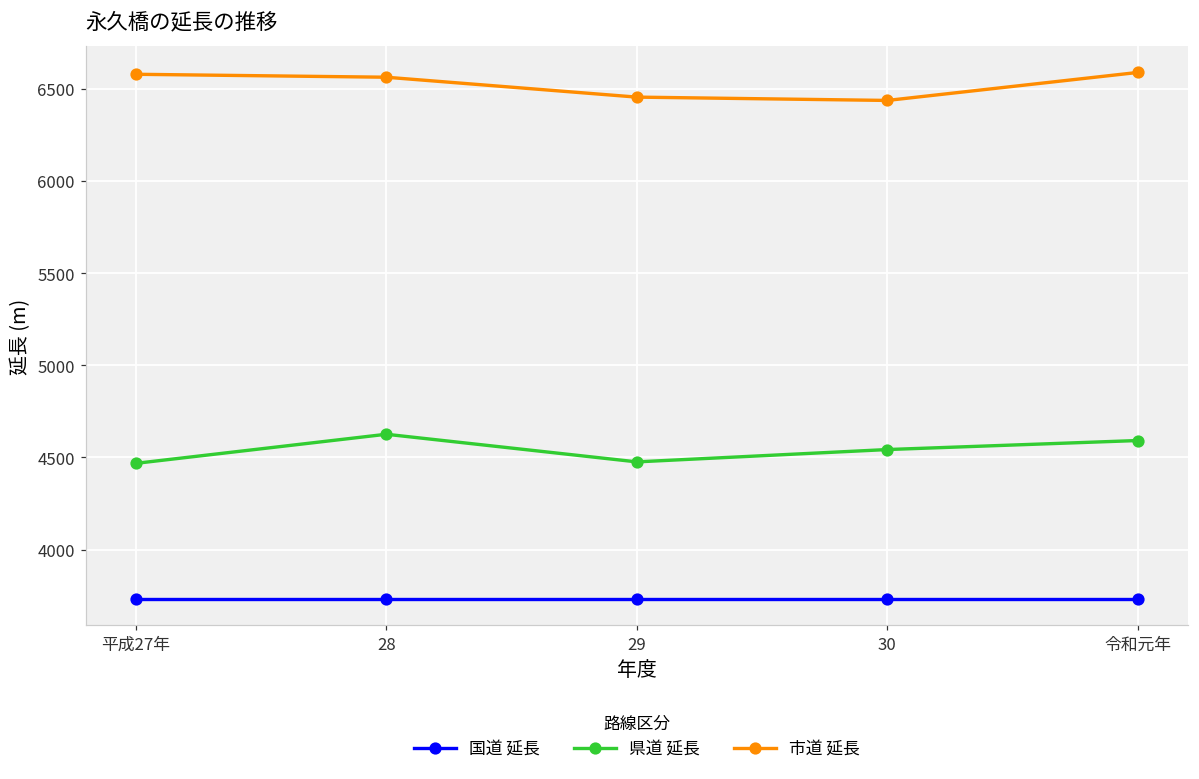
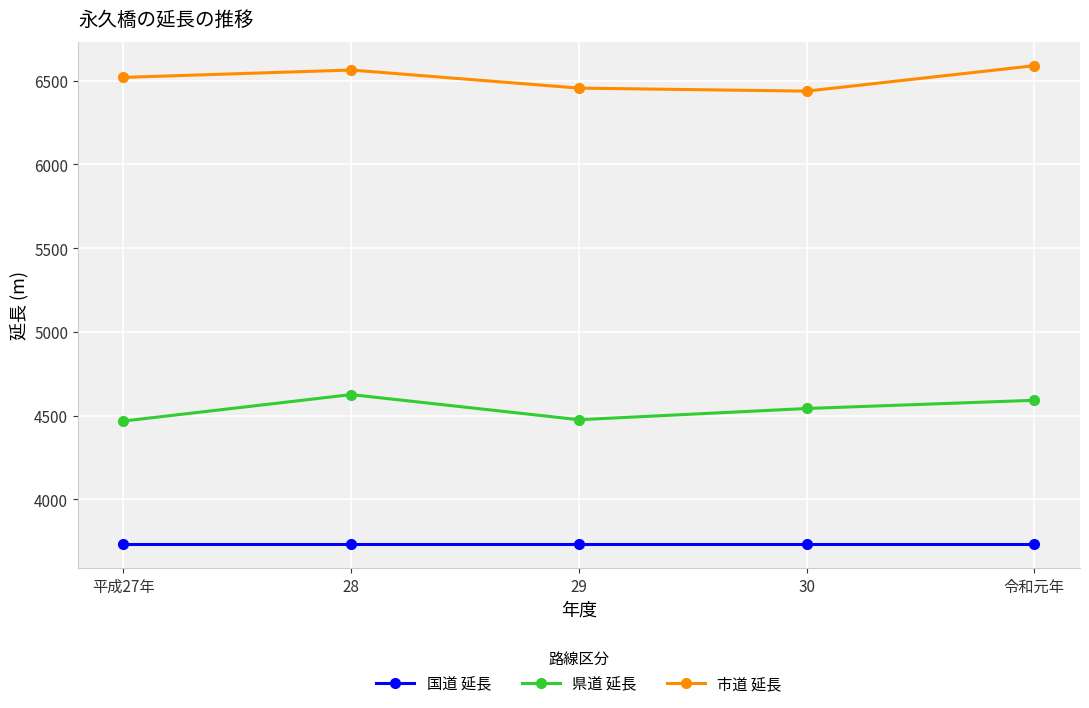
市道 延長, 平成27年: 6580 -> 6520
